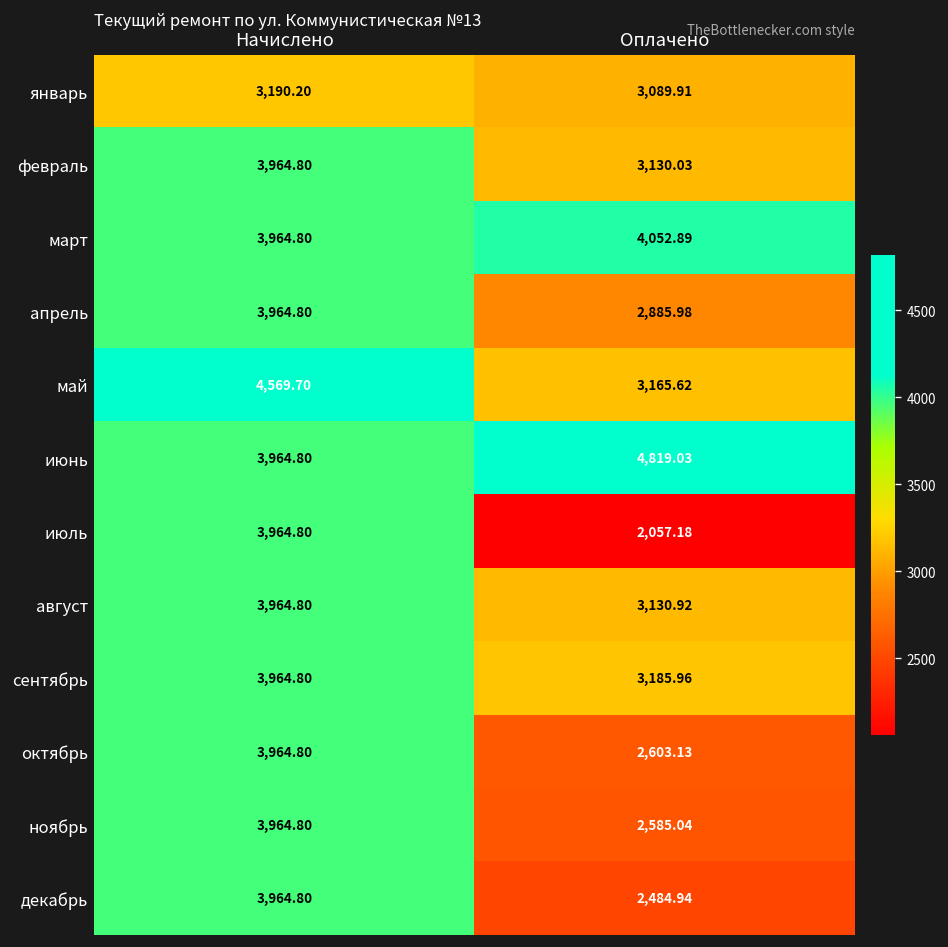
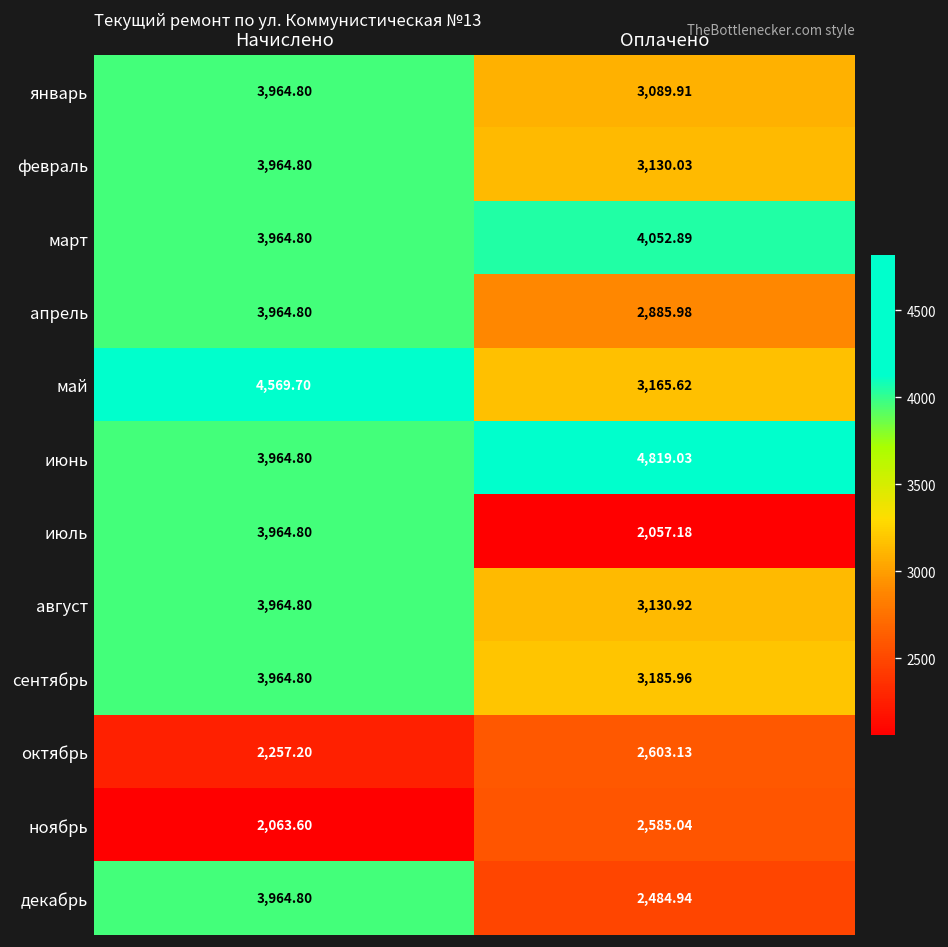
январь, Начислено: 3,190.20 -> 3,964.80
октябрь, Начислено: 3,964.80 -> 2,257.20
ноябрь, Начислено: 3,964.80 -> 2,063.60
